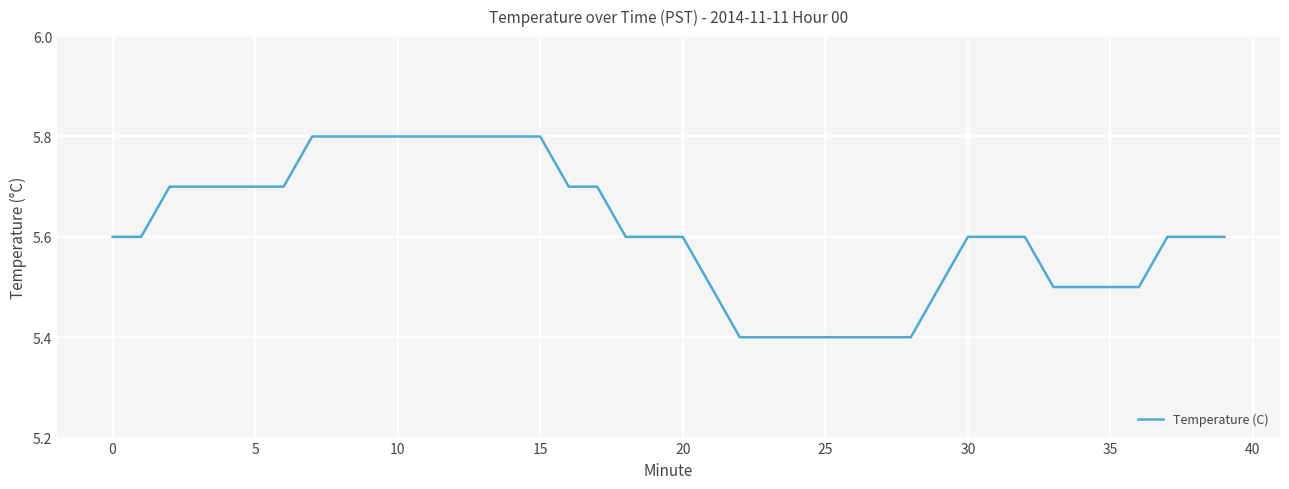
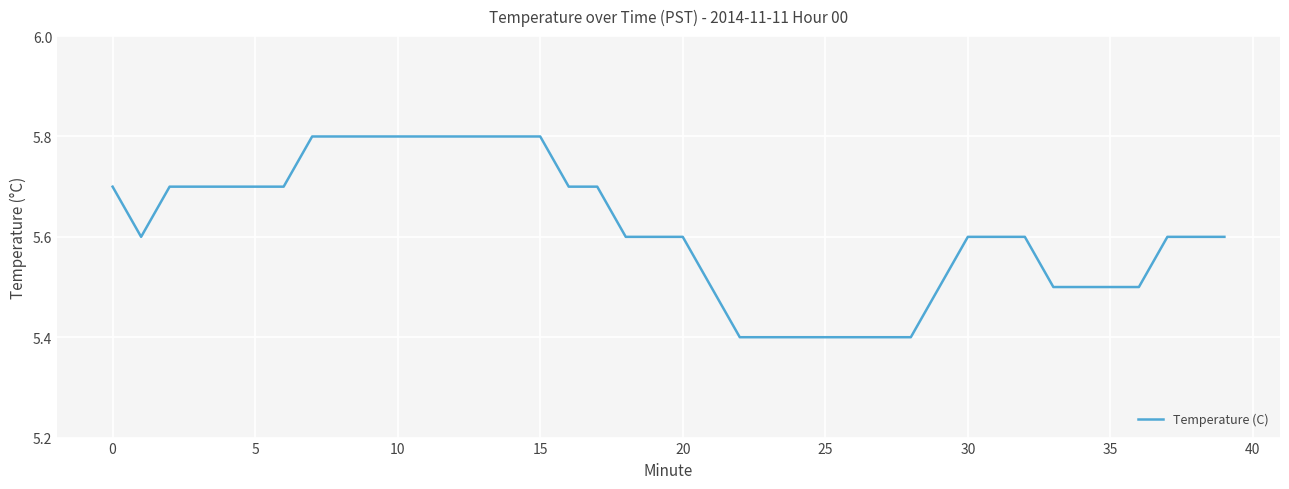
0: 5.6 -> 5.7
